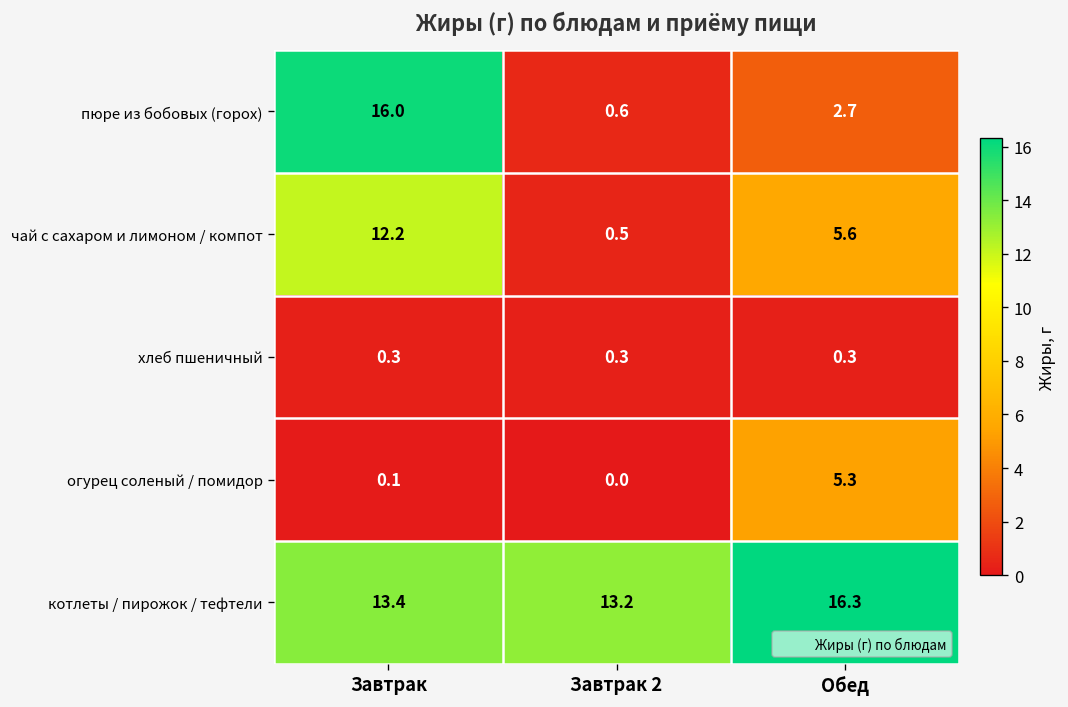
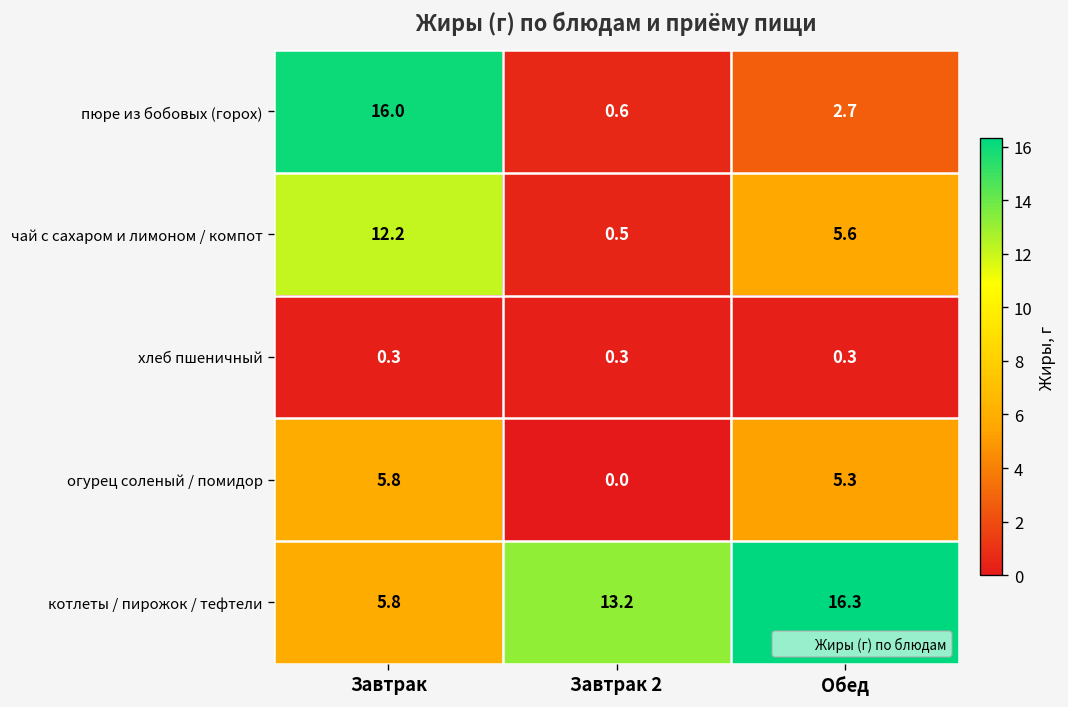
огурец соленый / помидор, Завтрак: 0.1 -> 5.8
котлеты / пирожок / тефтели, Завтрак: 13.4 -> 5.8
